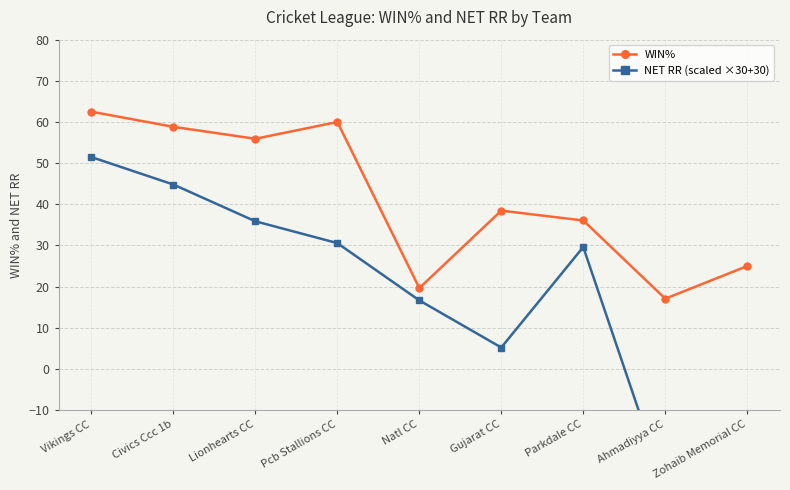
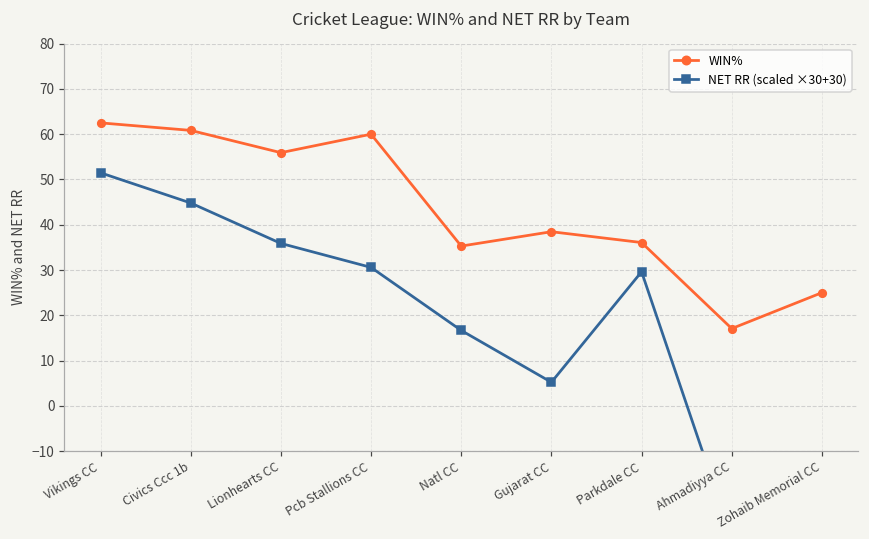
WIN%, Civics Ccc 1b: 59 -> 61
WIN%, Natl CC: 20 -> 35
